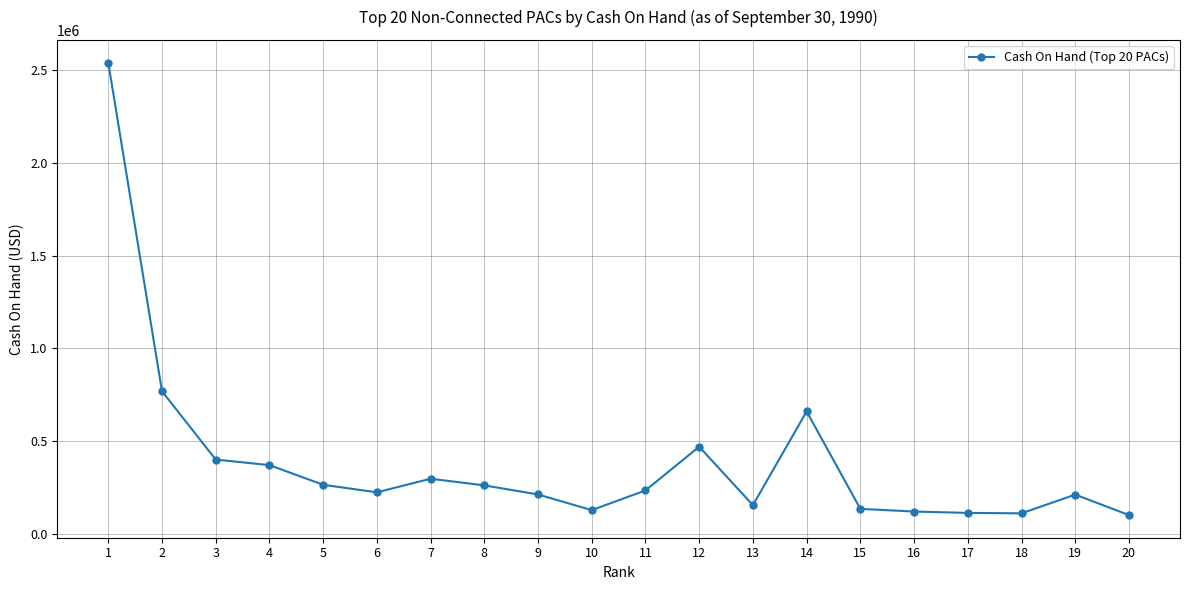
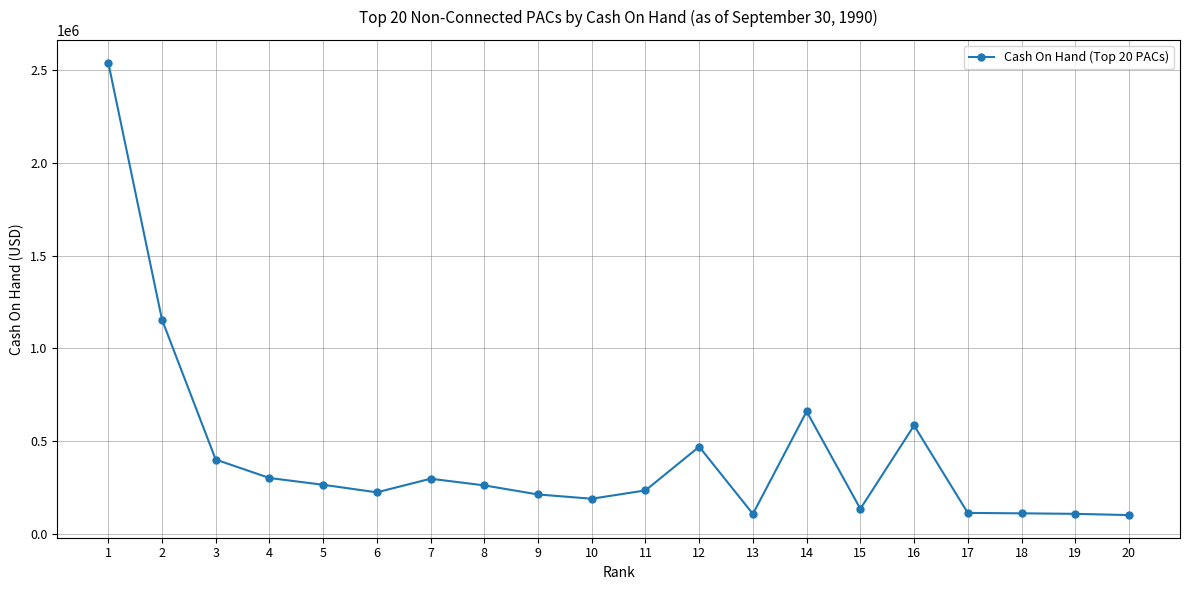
2: 770000 -> 1160000
4: 370000 -> 300000
10: 130000 -> 190000
13: 160000 -> 110000
16: 120000 -> 580000
19: 210000 -> 110000
